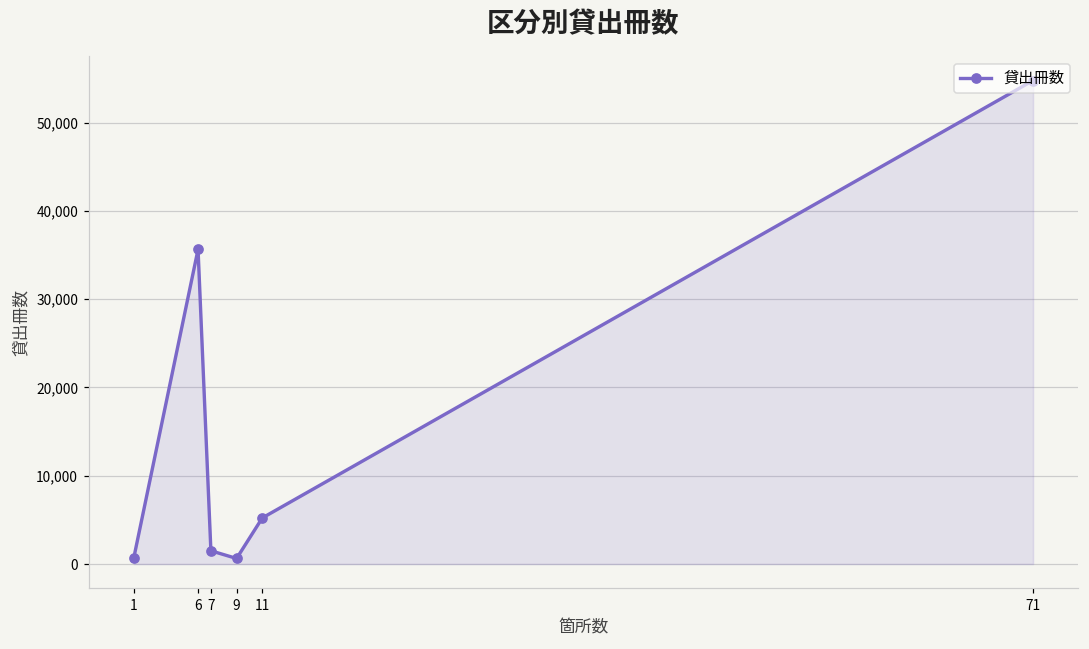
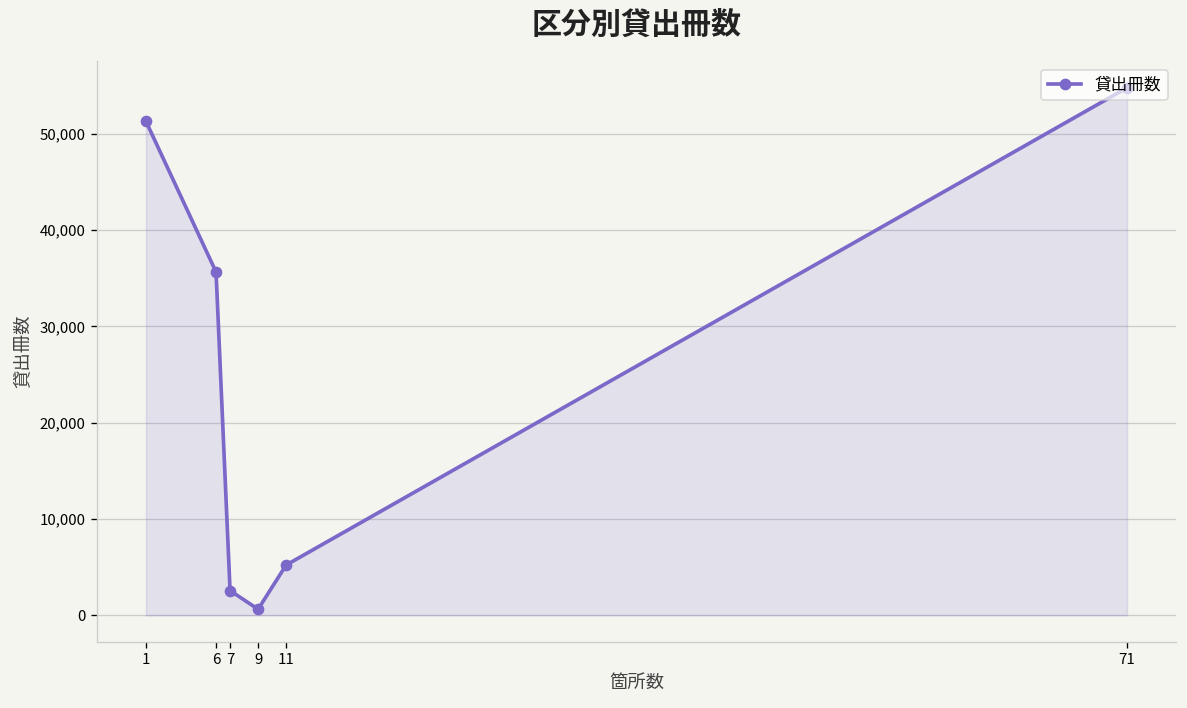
1: 1,000 -> 51,000
7: 2,000 -> 3,000
